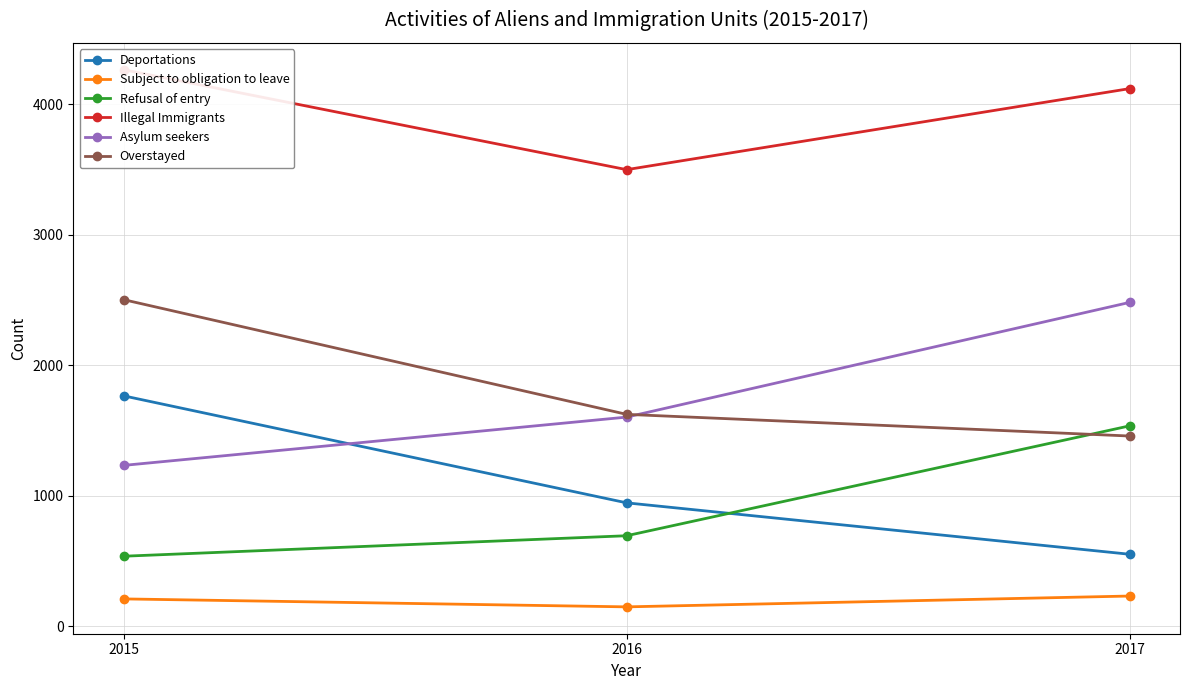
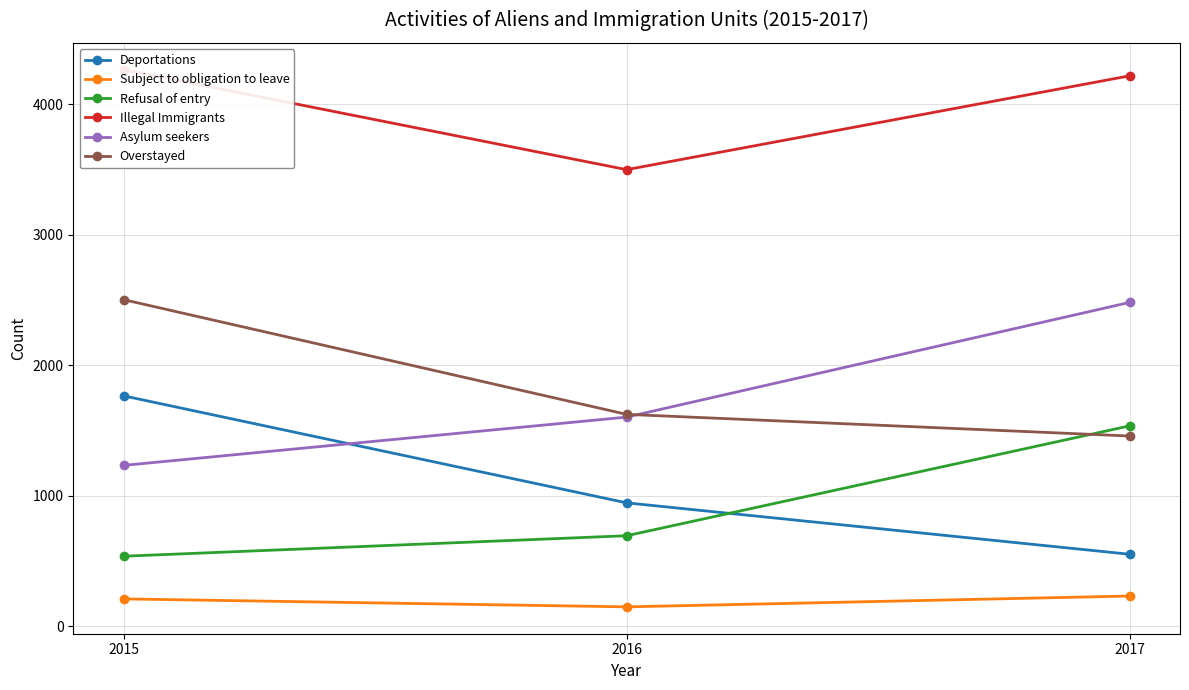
Illegal Immigrants, 2017: 4120 -> 4220
